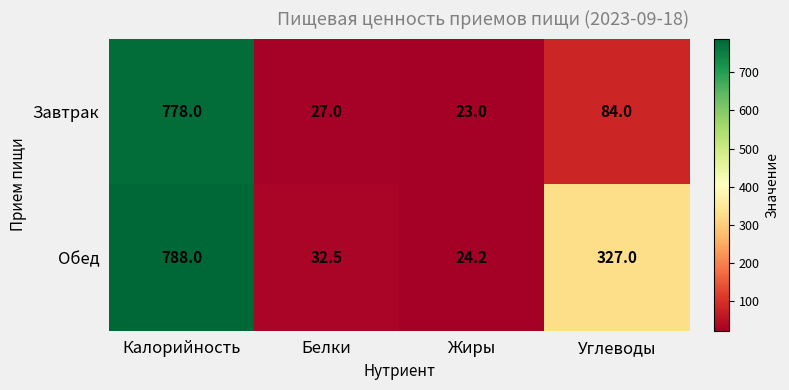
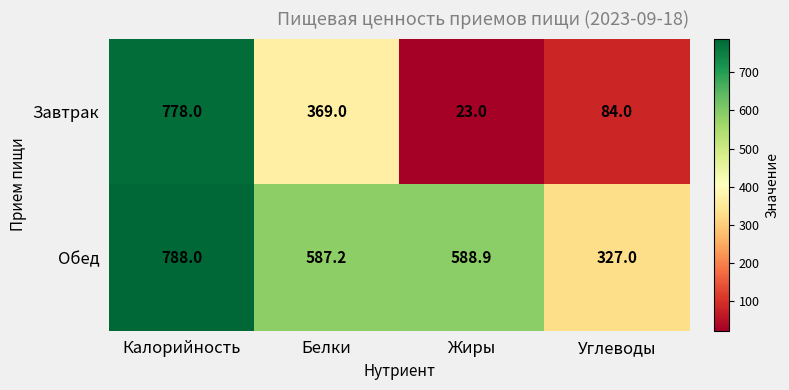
Завтрак, Белки: 27.0 -> 369.0
Обед, Белки: 32.5 -> 587.2
Обед, Жиры: 24.2 -> 588.9
